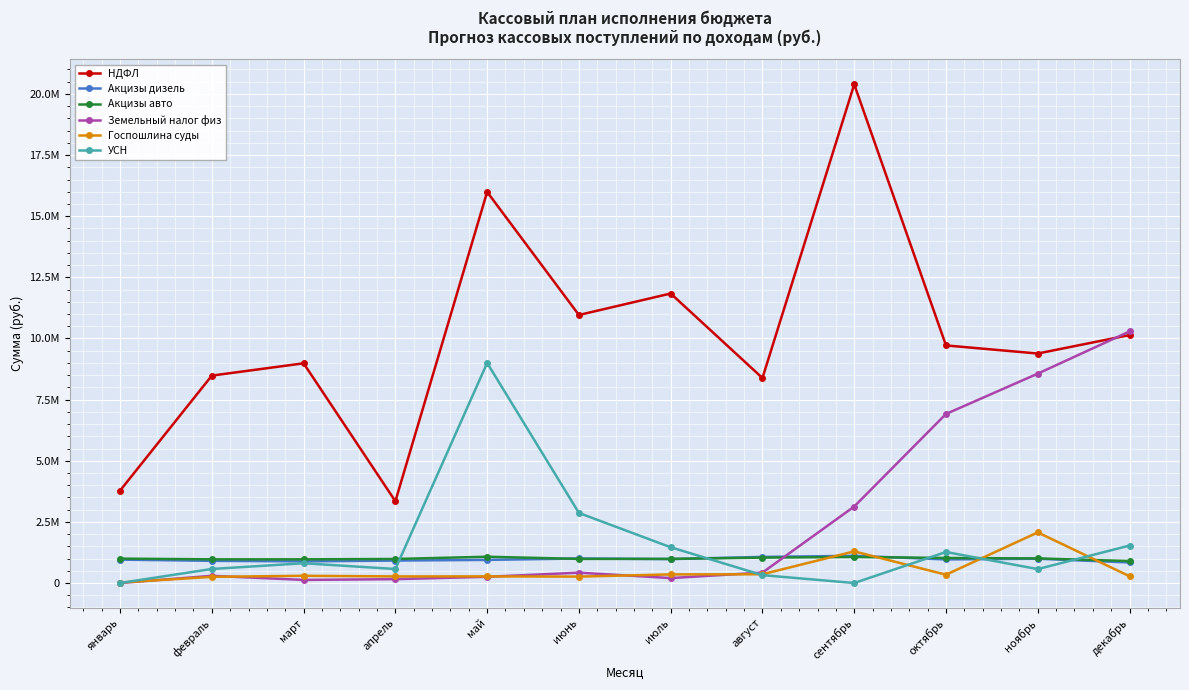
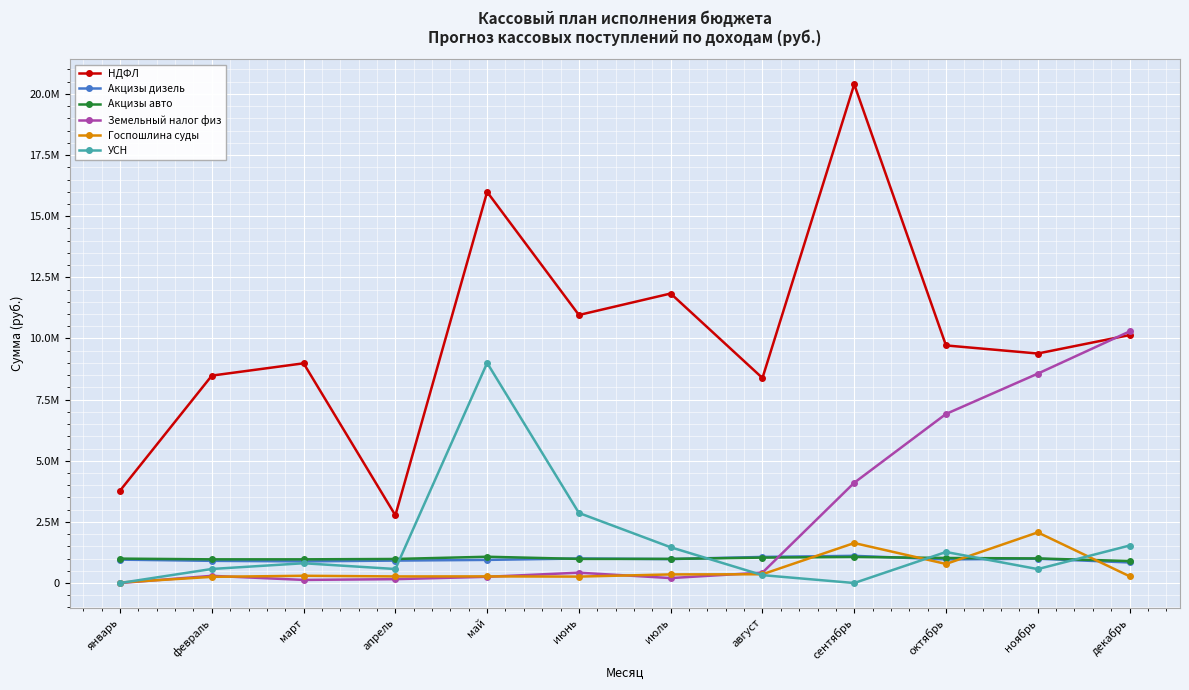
НДФЛ, апрель: 3300000 -> 2800000
Земельный налог физ, сентябрь: 3100000 -> 4100000
Госпошлина суды, сентябрь: 1300000 -> 1600000
Госпошлина суды, октябрь: 300000 -> 800000
